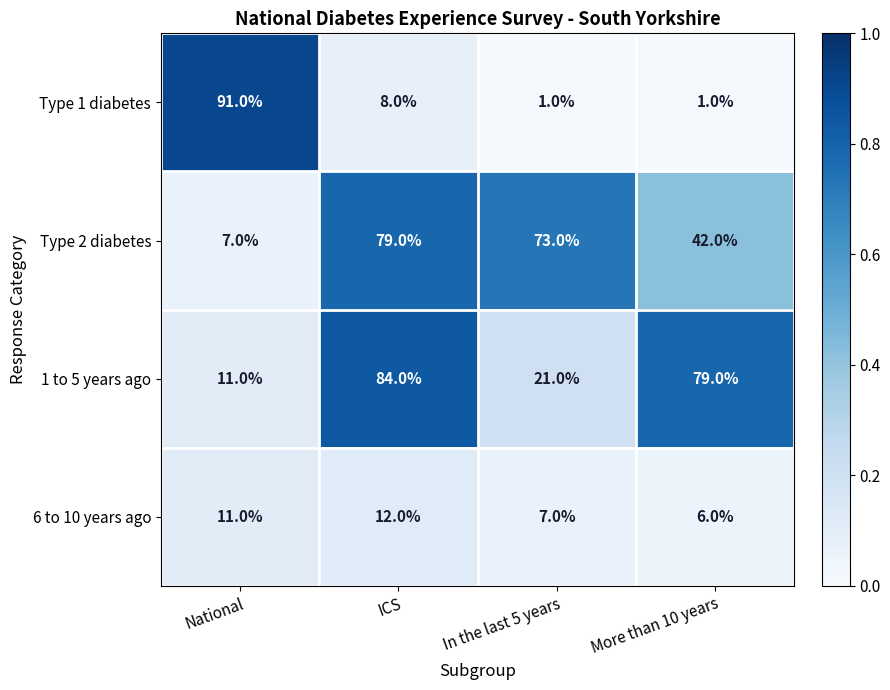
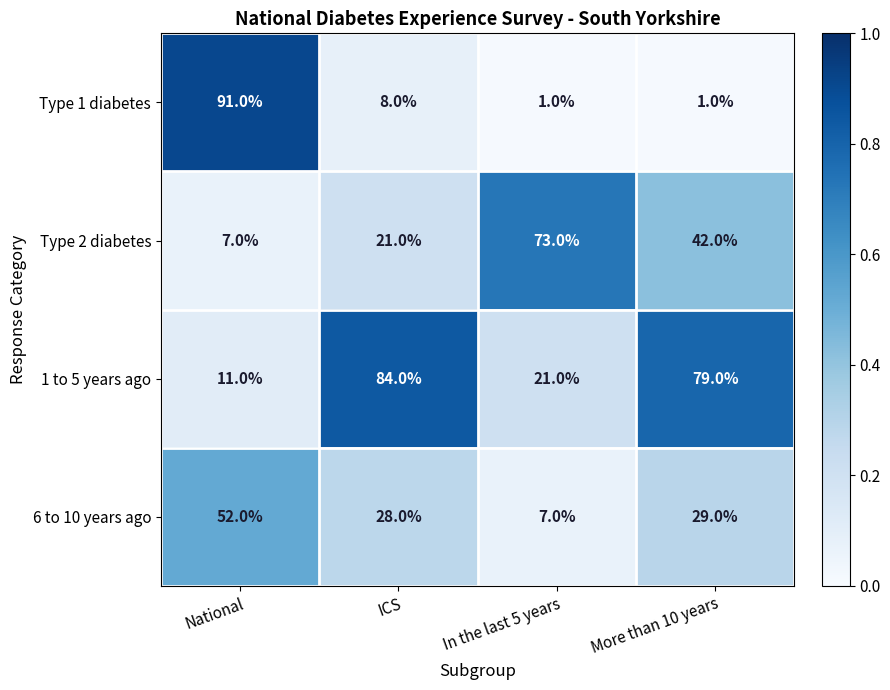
Type 2 diabetes, ICS: 79.0% -> 21.0%
6 to 10 years ago, National: 11.0% -> 52.0%
6 to 10 years ago, ICS: 12.0% -> 28.0%
6 to 10 years ago, More than 10 years: 6.0% -> 29.0%
